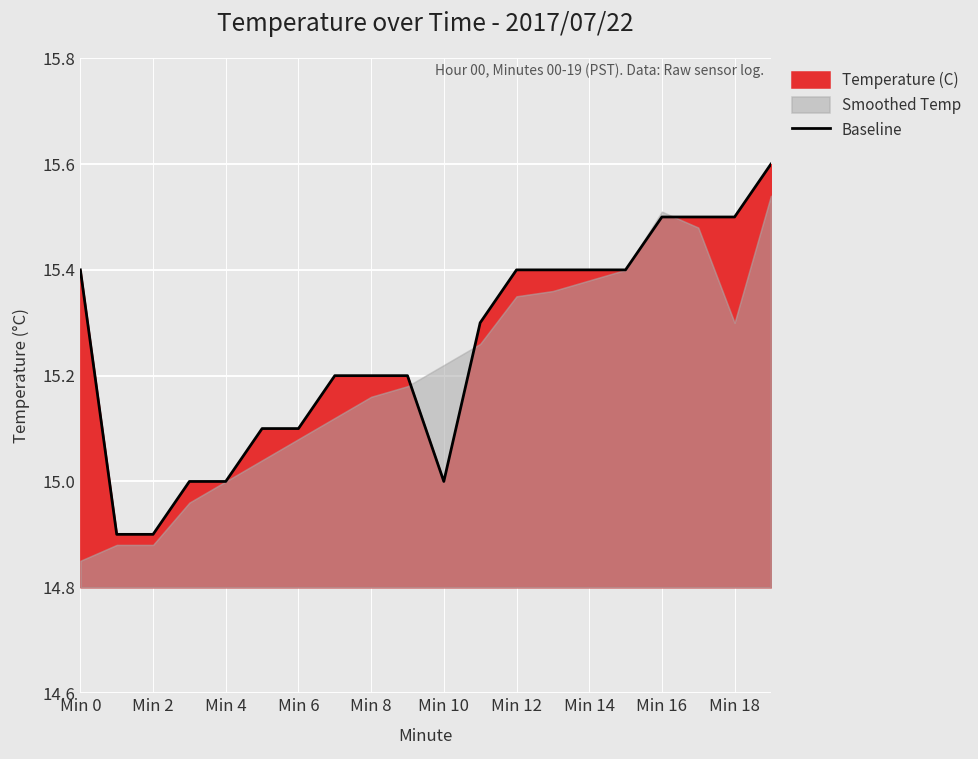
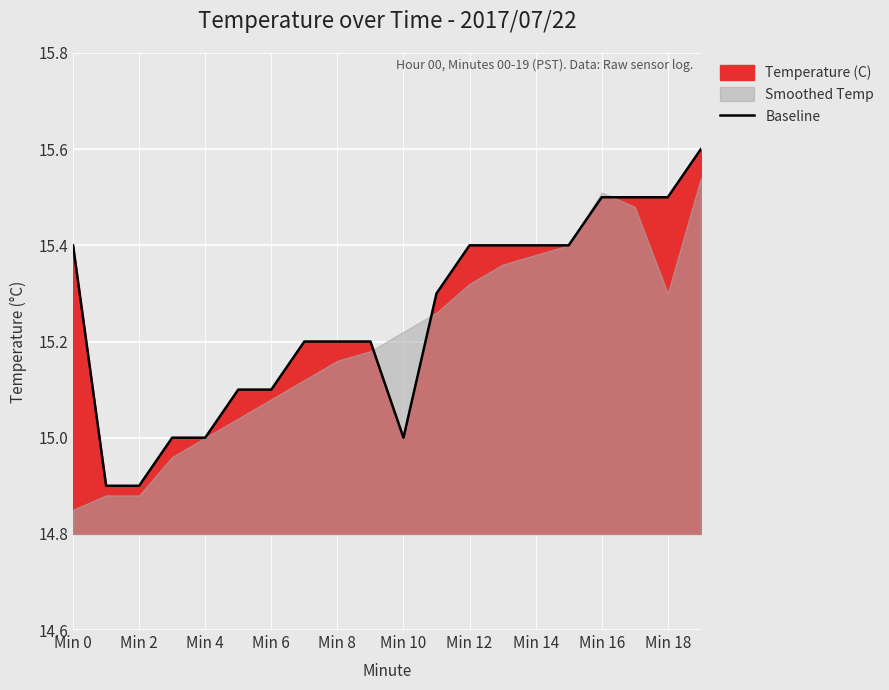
Smoothed Temp, Min 12: 15.35 -> 15.32
